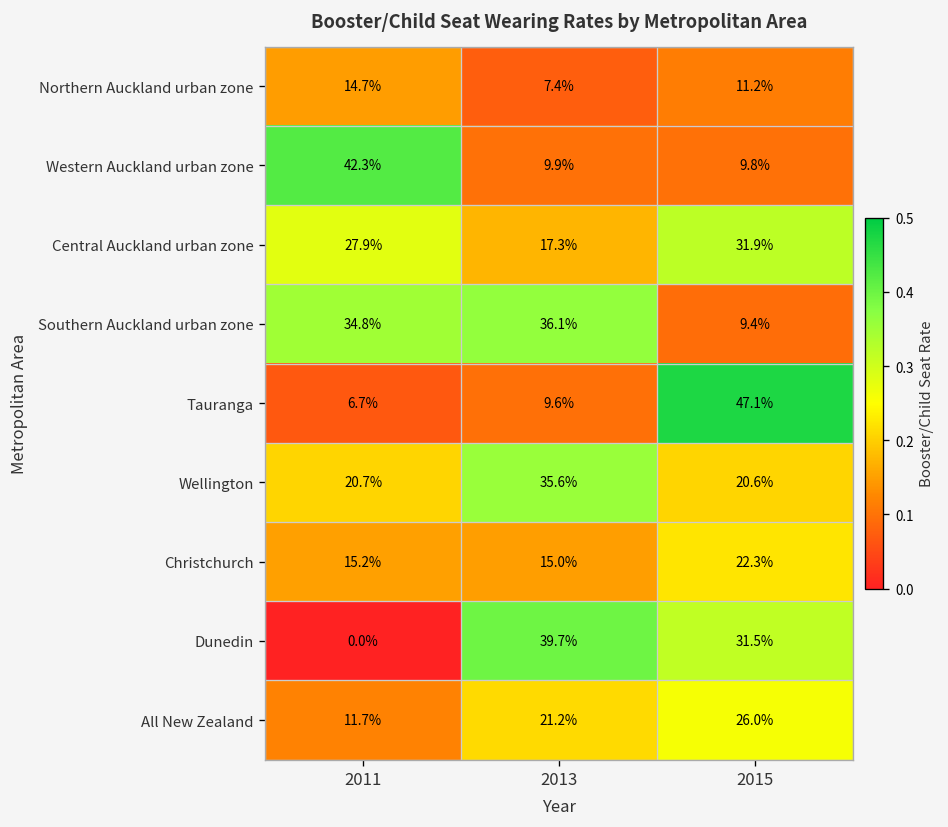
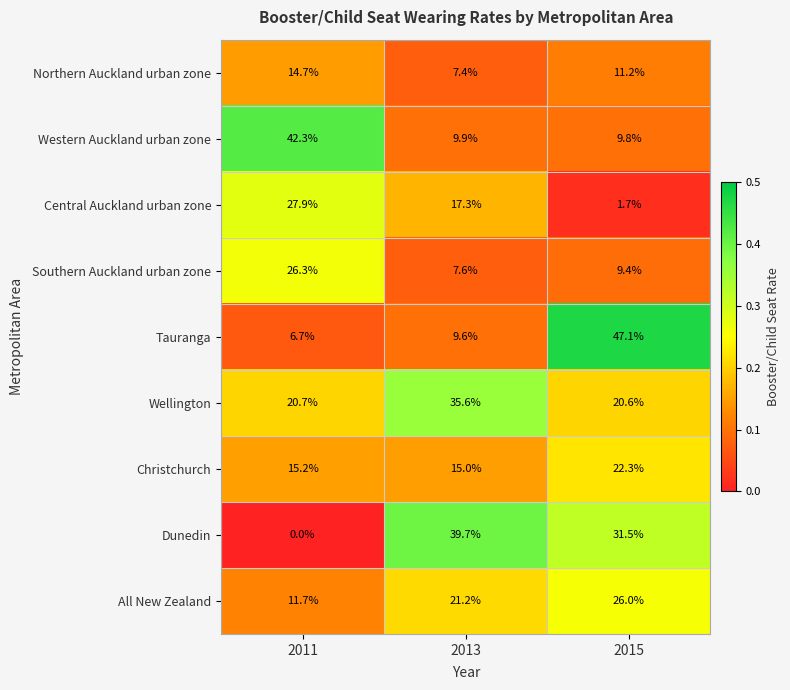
Central Auckland urban zone, 2015: 31.9% -> 1.7%
Southern Auckland urban zone, 2011: 34.8% -> 26.3%
Southern Auckland urban zone, 2013: 36.1% -> 7.6%
